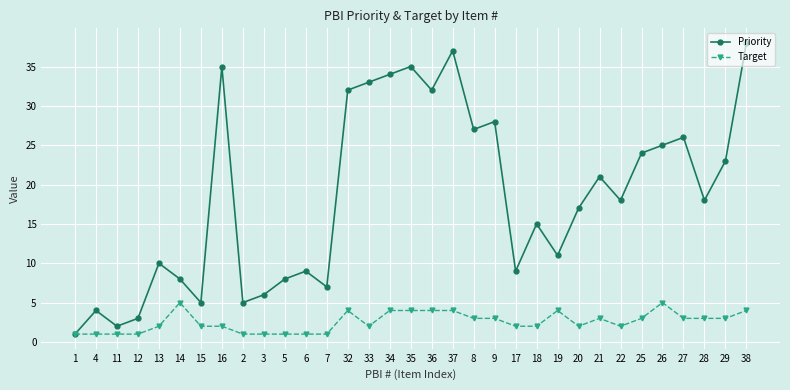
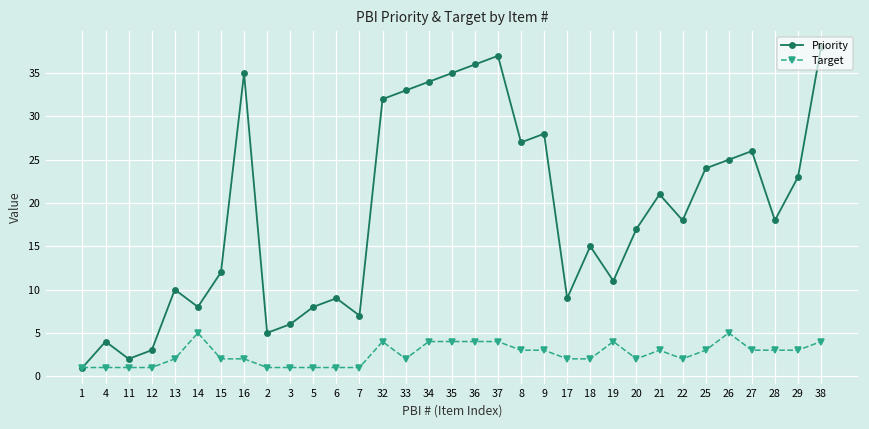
Priority, 15: 5 -> 12
Priority, 36: 32 -> 36
